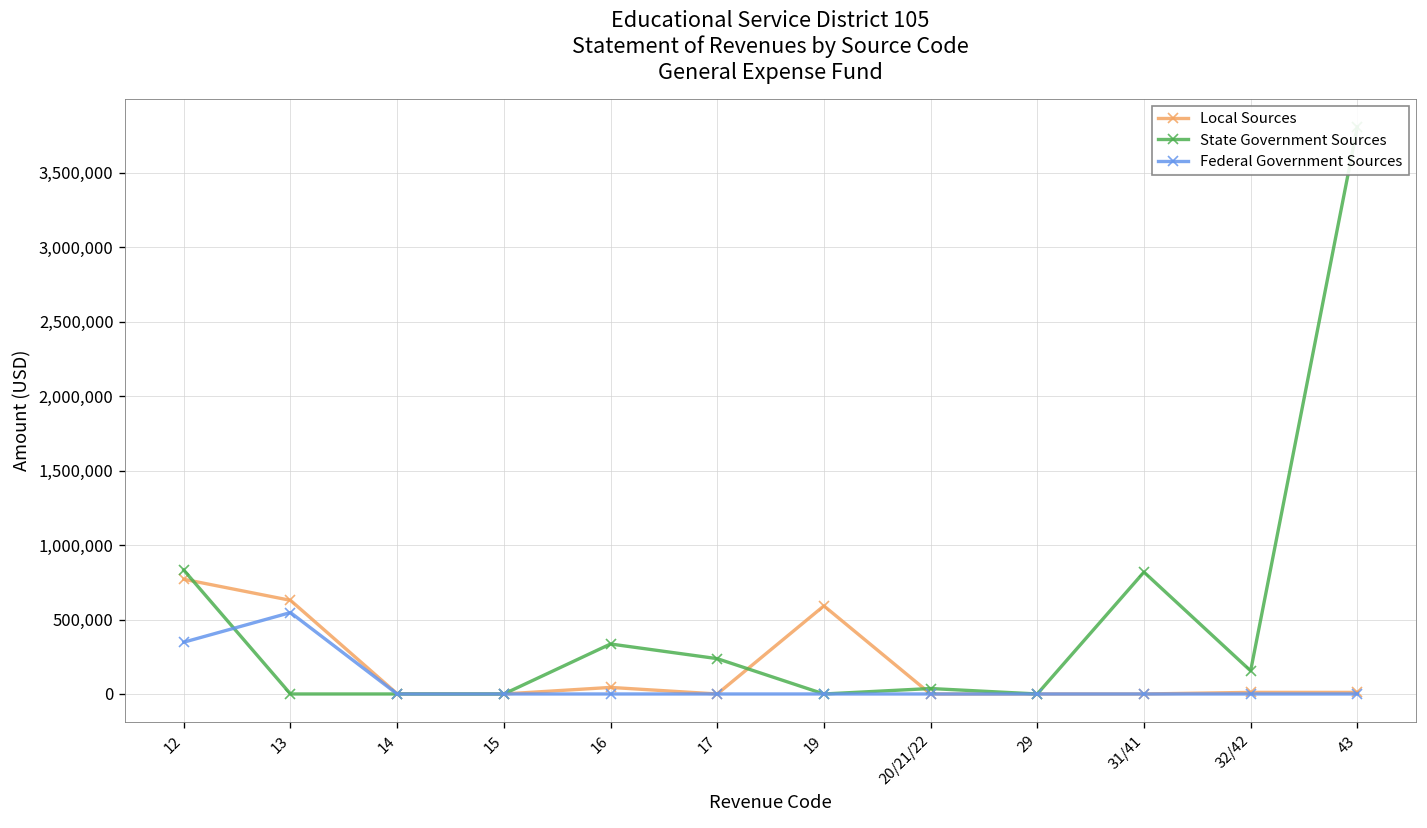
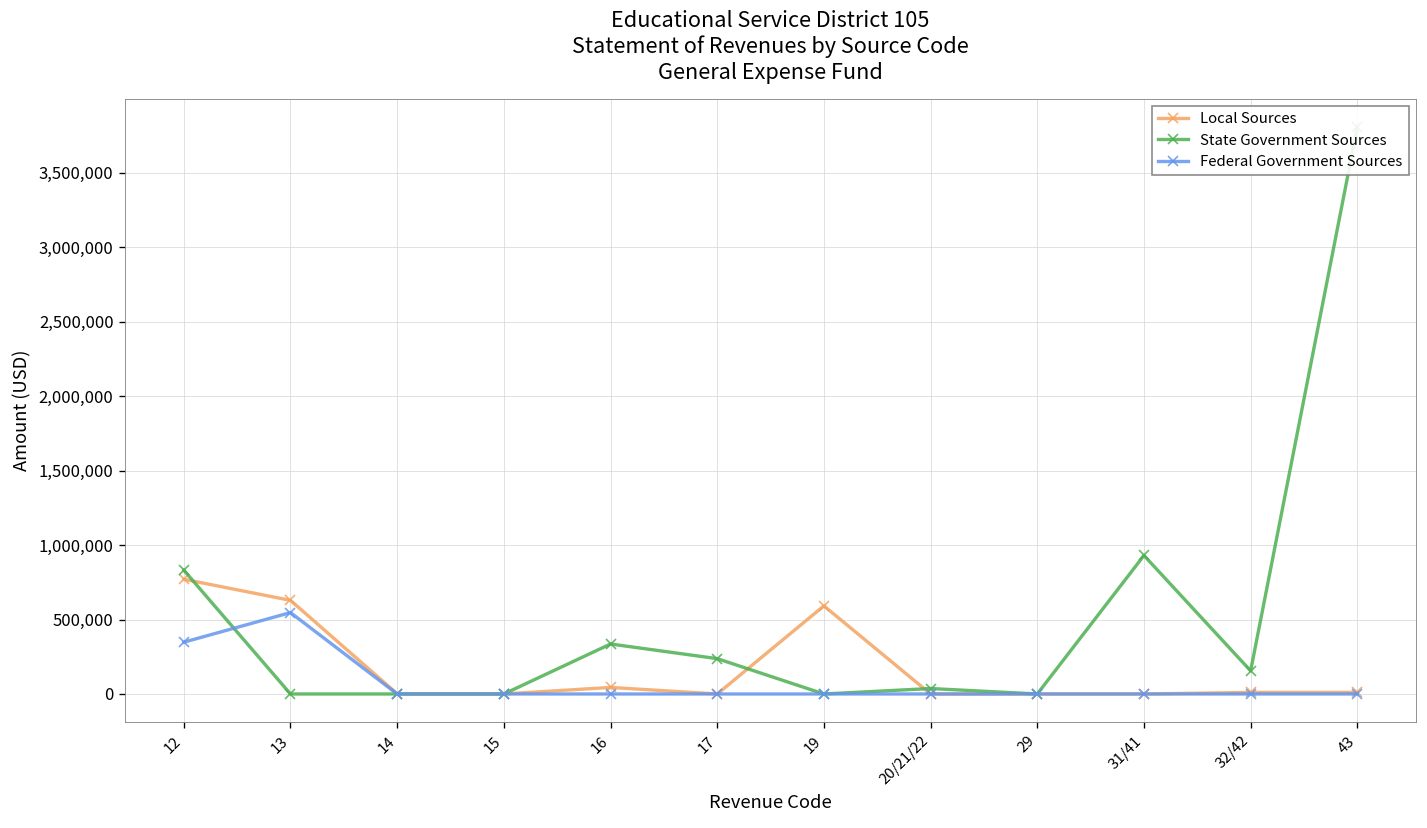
State Government Sources, 31/41: 820,000 -> 930,000
